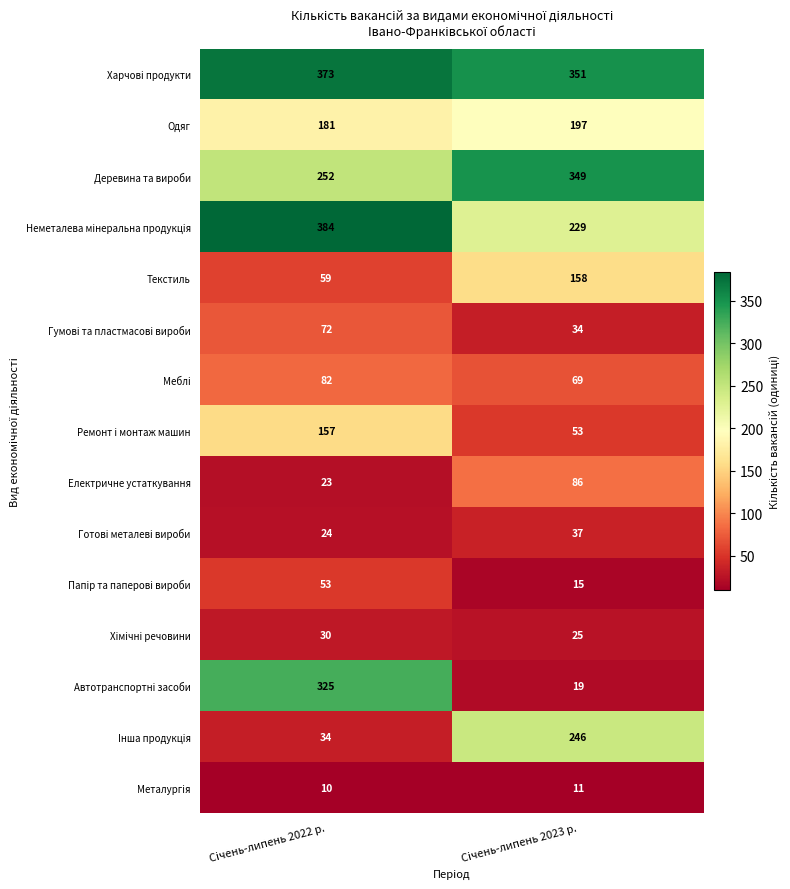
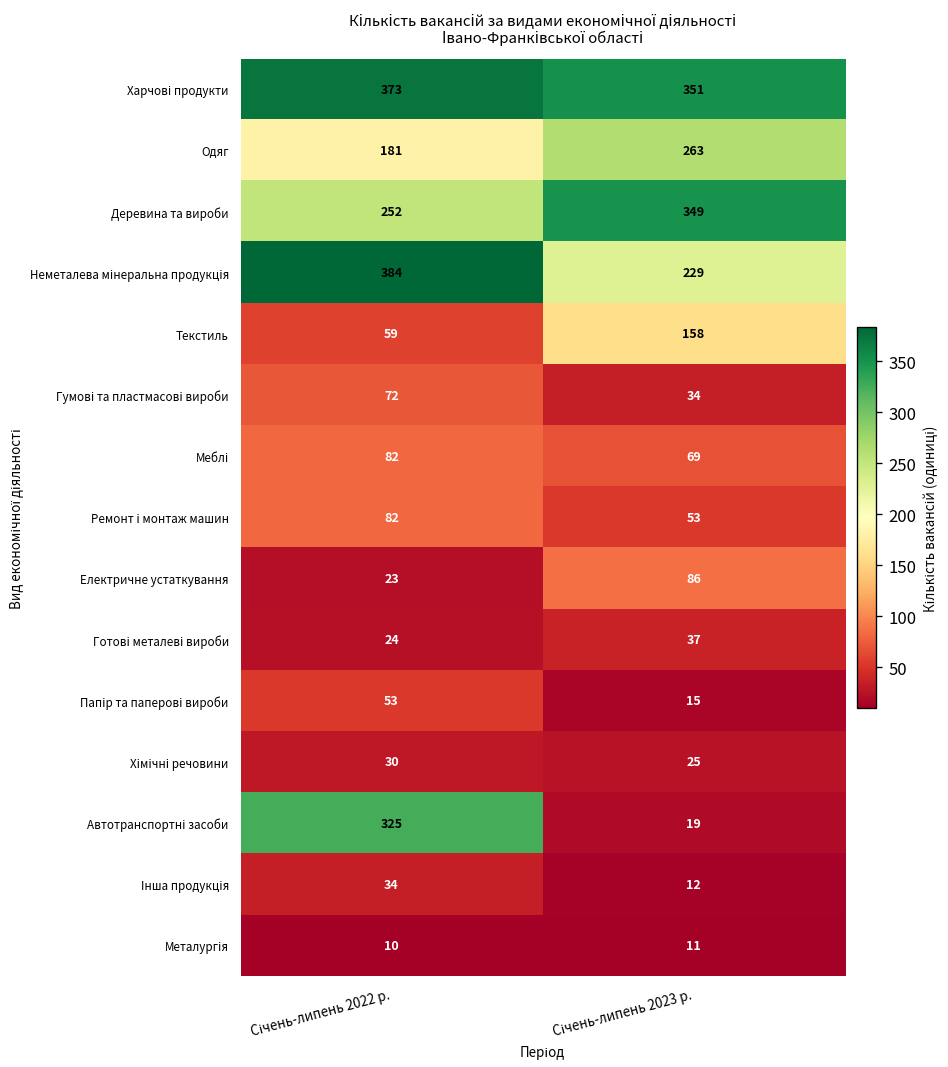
Одяг, Січень-липень 2023 р.: 197 -> 263
Ремонт і монтаж машин, Січень-липень 2022 р.: 157 -> 82
Інша продукція, Січень-липень 2023 р.: 246 -> 12
